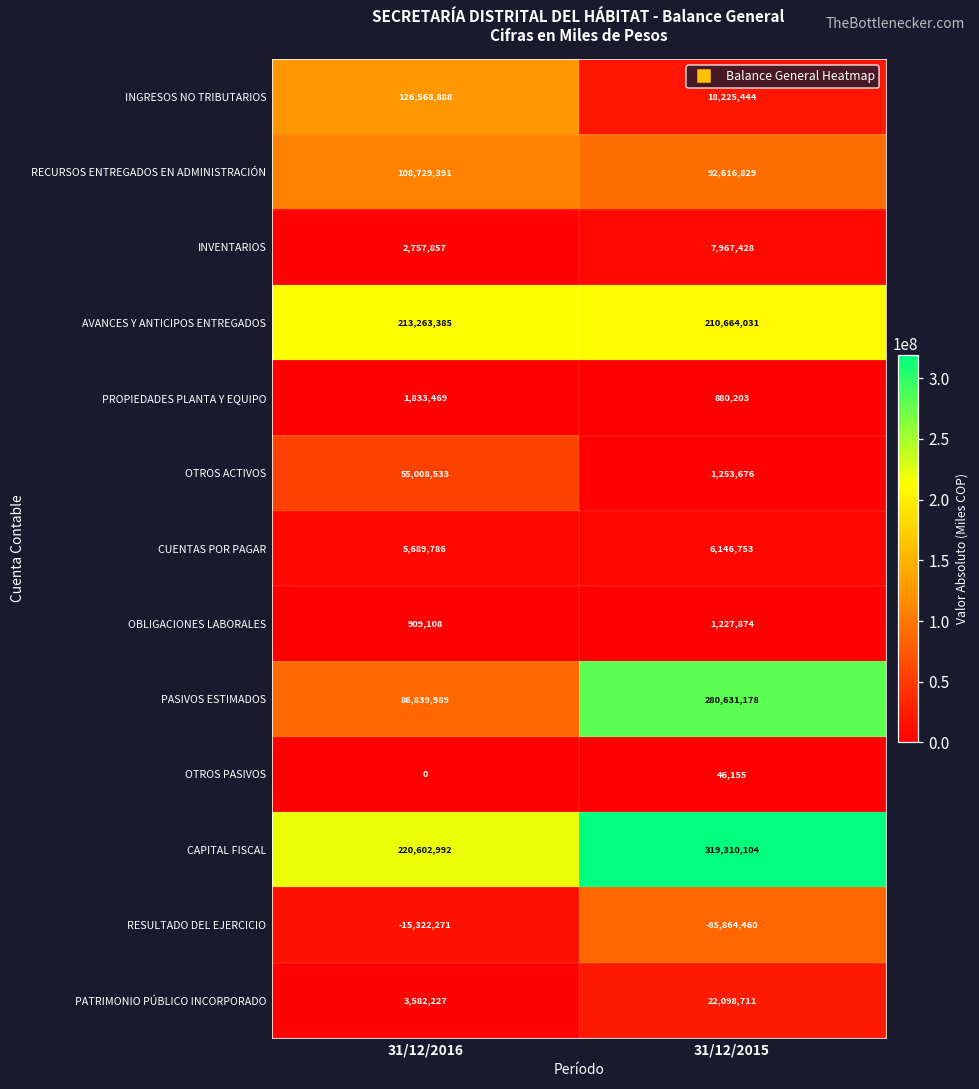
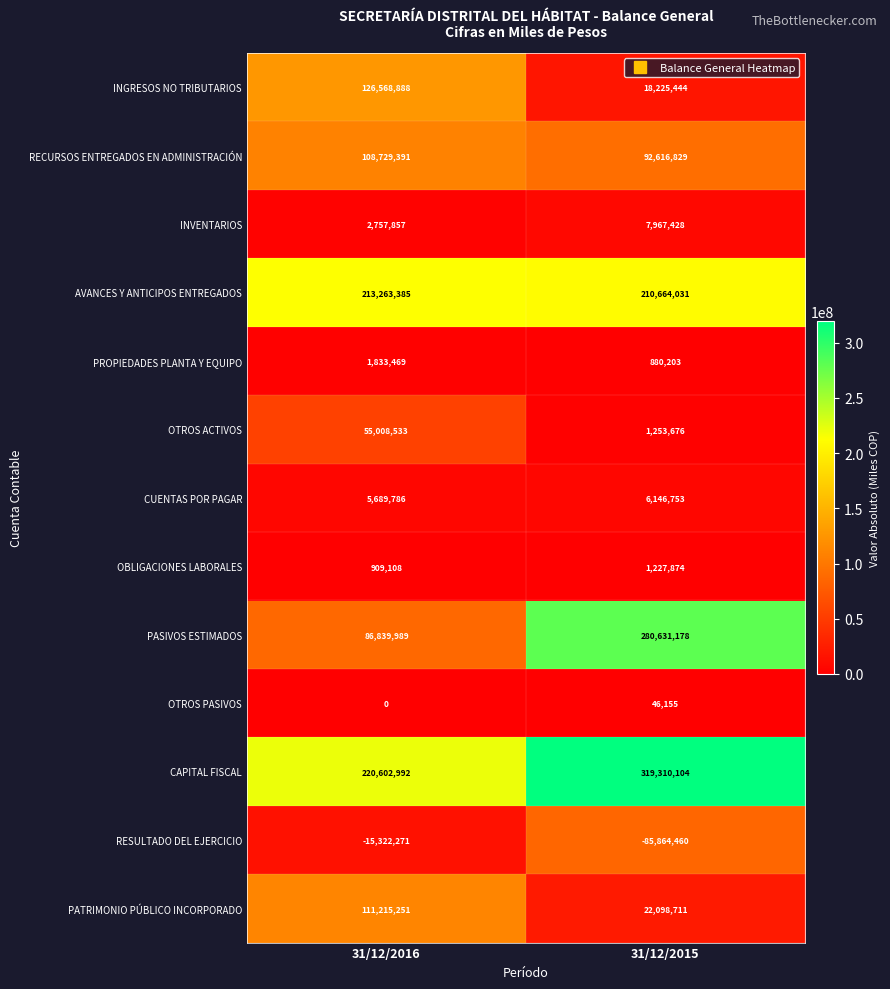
PATRIMONIO PÚBLICO INCORPORADO, 31/12/2016: 3,582,227 -> 111,215,251
